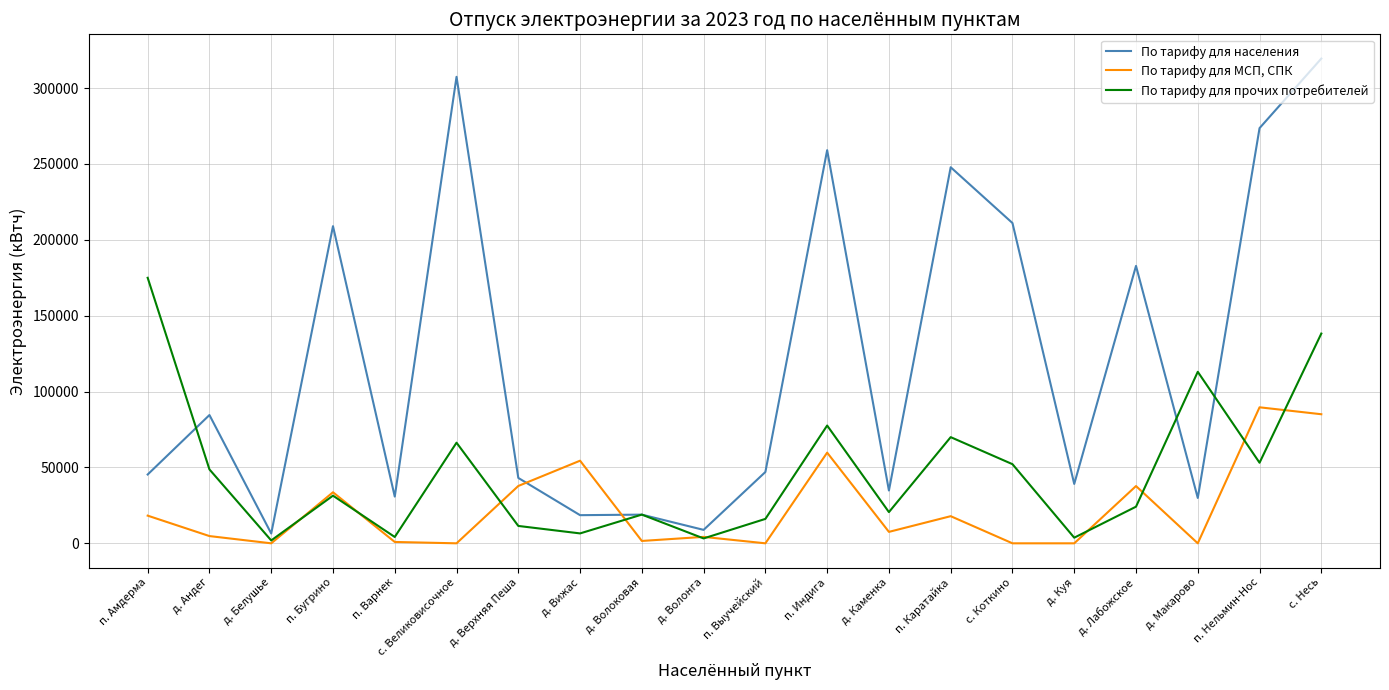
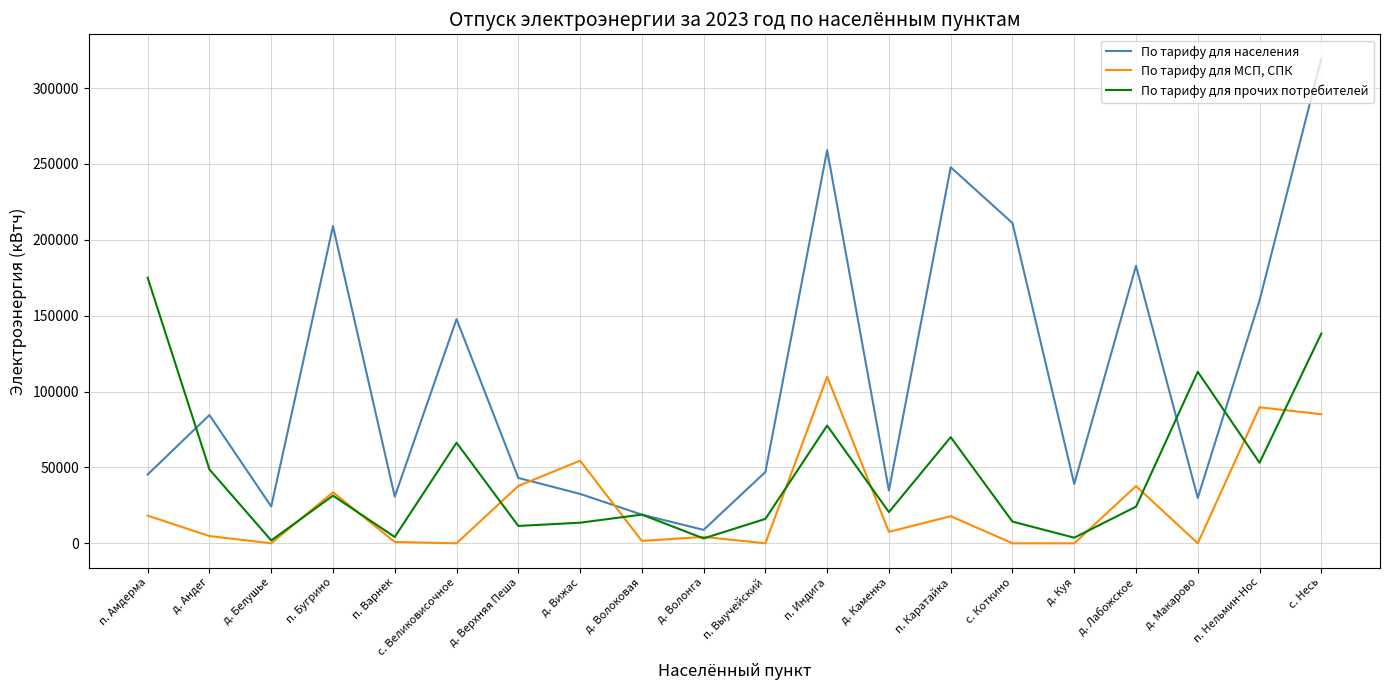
По тарифу для населения, д. Белушье: 6000 -> 24000
По тарифу для населения, с. Великовисочное: 307000 -> 148000
По тарифу для населения, д. Вижас: 19000 -> 33000
По тарифу для прочих потребителей, д. Вижас: 7000 -> 14000
По тарифу для МСП, СПК, п. Индига: 60000 -> 110000
По тарифу для прочих потребителей, с. Коткино: 52000 -> 14000
По тарифу для населения, п. Нельмин-Нос: 274000 -> 160000
